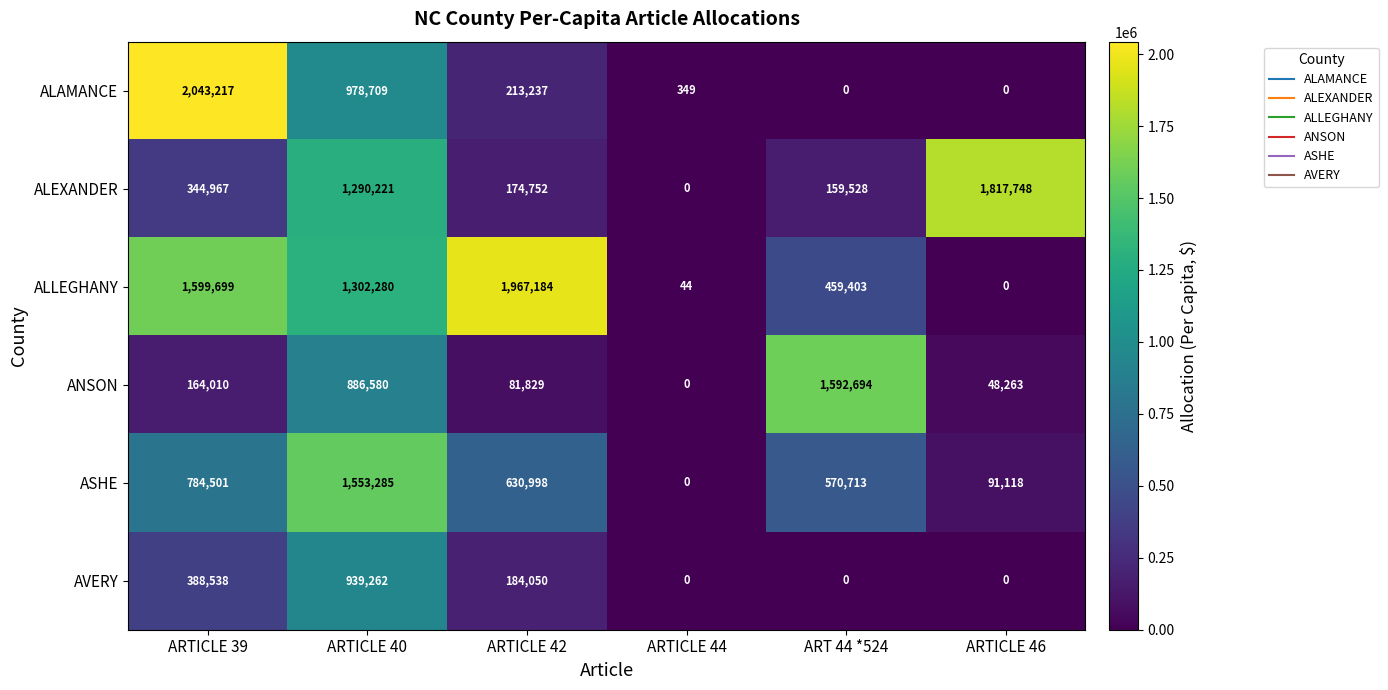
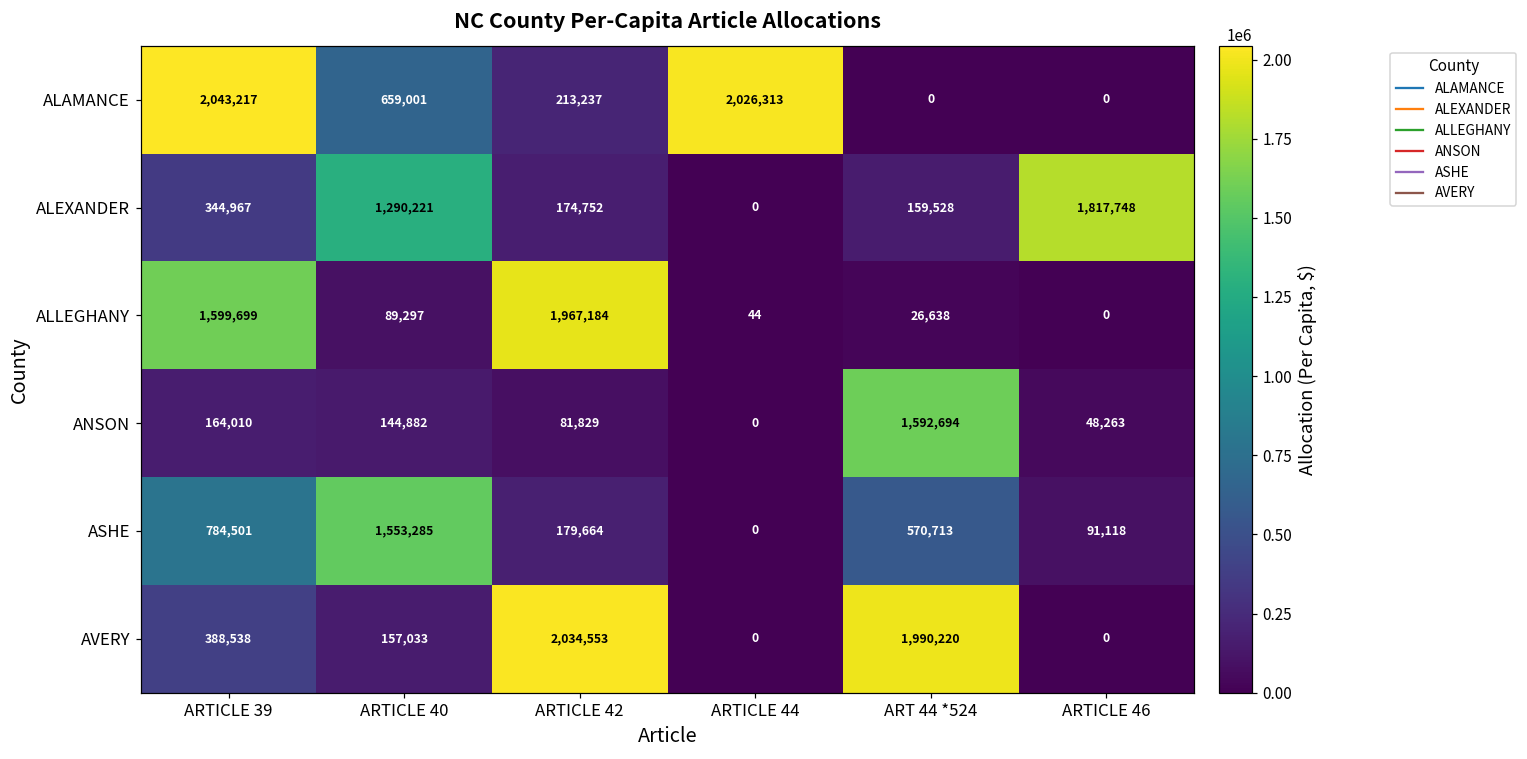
ALAMANCE, ARTICLE 40: 978,709 -> 659,001
ALAMANCE, ARTICLE 44: 349 -> 2,026,313
ALLEGHANY, ARTICLE 40: 1,302,280 -> 89,297
ALLEGHANY, ART 44 *524: 459,403 -> 26,638
ANSON, ARTICLE 40: 886,580 -> 144,882
ASHE, ARTICLE 42: 630,998 -> 179,664
AVERY, ARTICLE 40: 939,262 -> 157,033
AVERY, ARTICLE 42: 184,050 -> 2,034,553
AVERY, ART 44 *524: 0 -> 1,990,220
